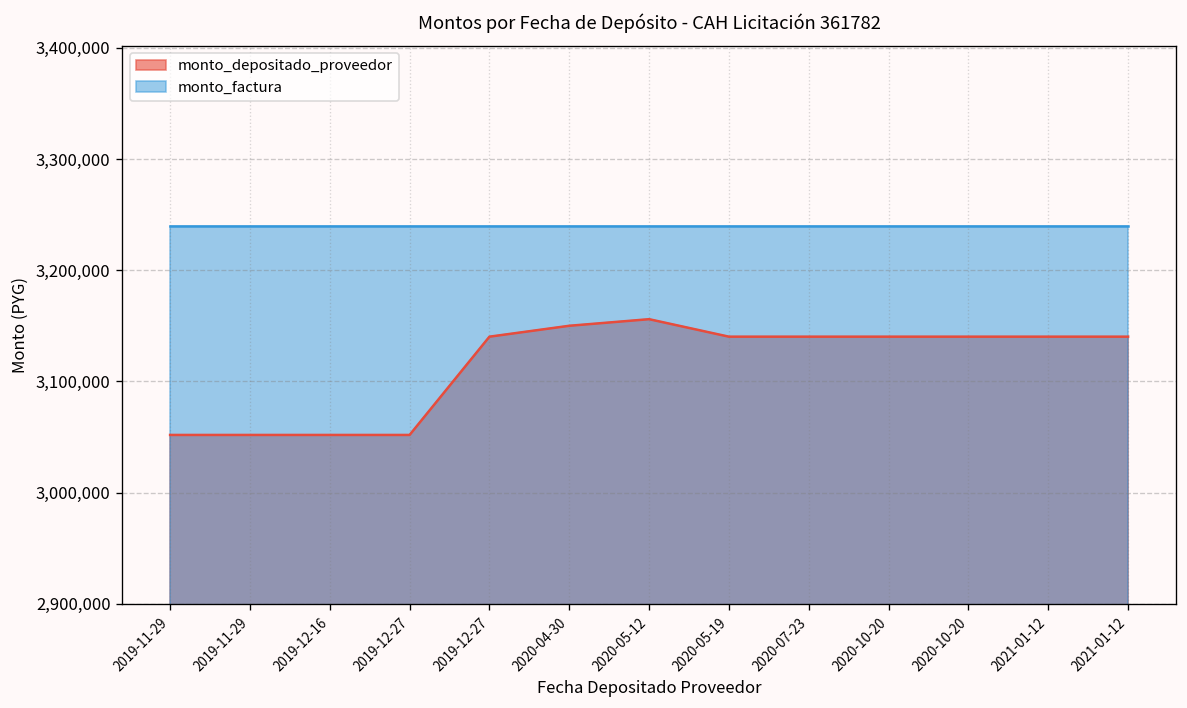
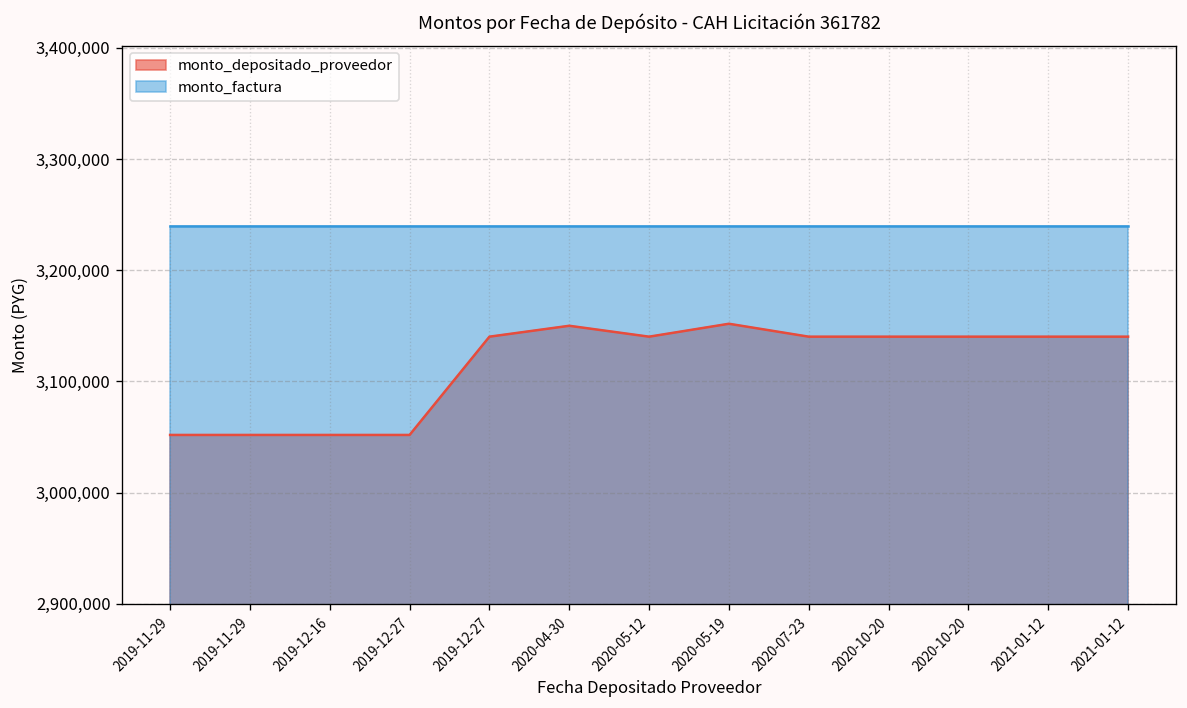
monto_depositado_proveedor, 2020-05-12: 3,160,000 -> 3,140,000
monto_depositado_proveedor, 2020-05-19: 3,140,000 -> 3,150,000
